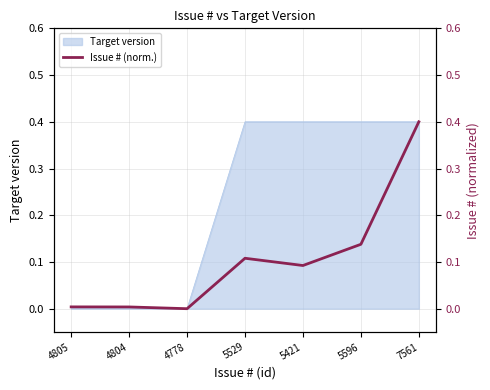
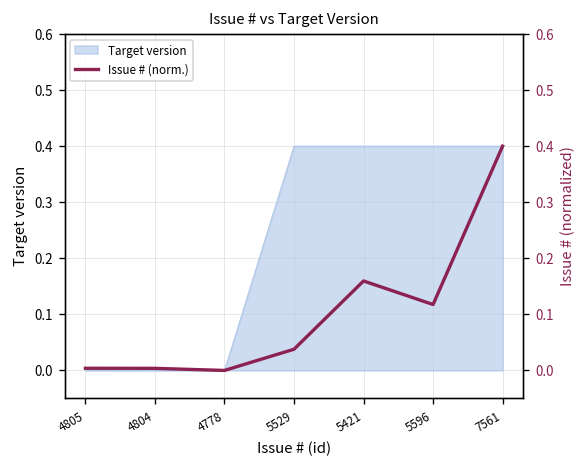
Issue # (norm.), 5529: 0.11 -> 0.04
Issue # (norm.), 5421: 0.09 -> 0.16
Issue # (norm.), 5596: 0.14 -> 0.12
